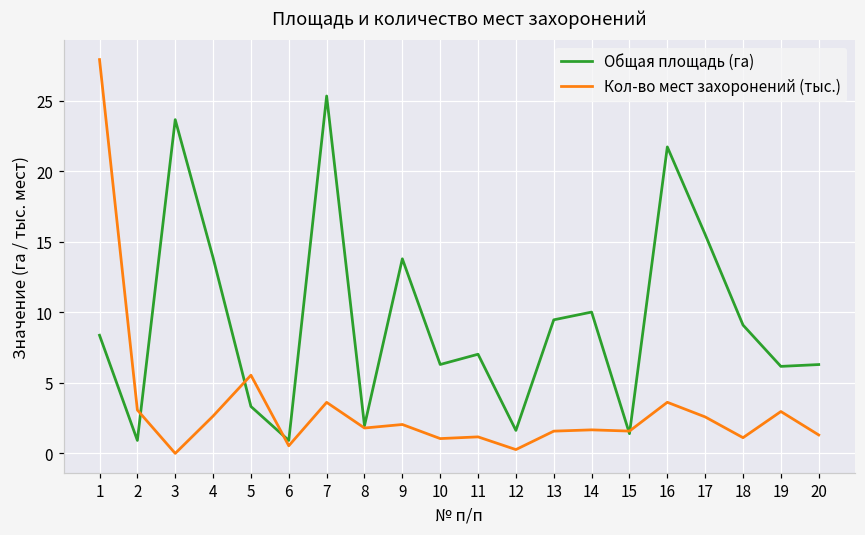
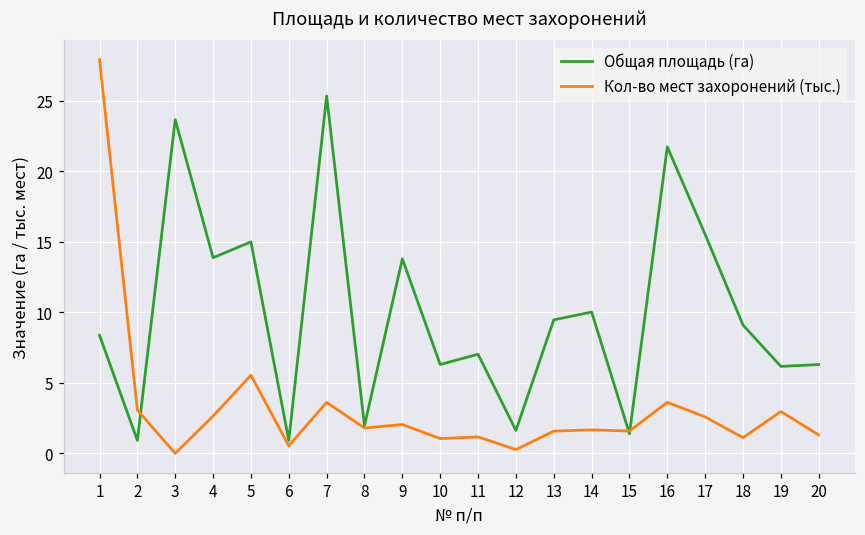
Общая площадь (га), 5: 3.3 -> 15.0
